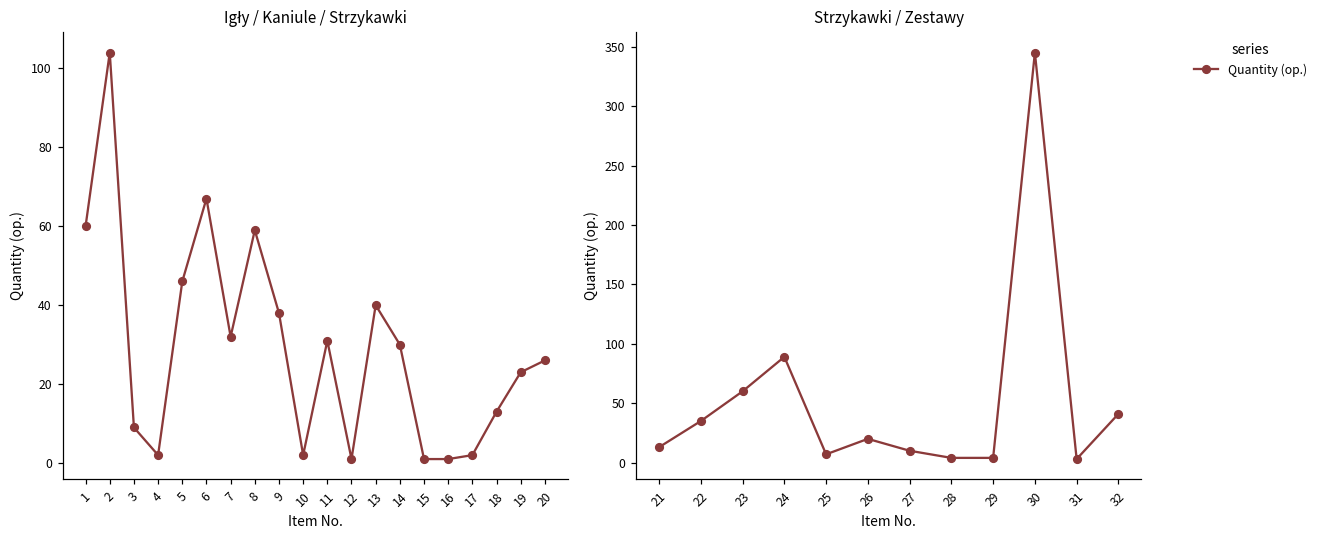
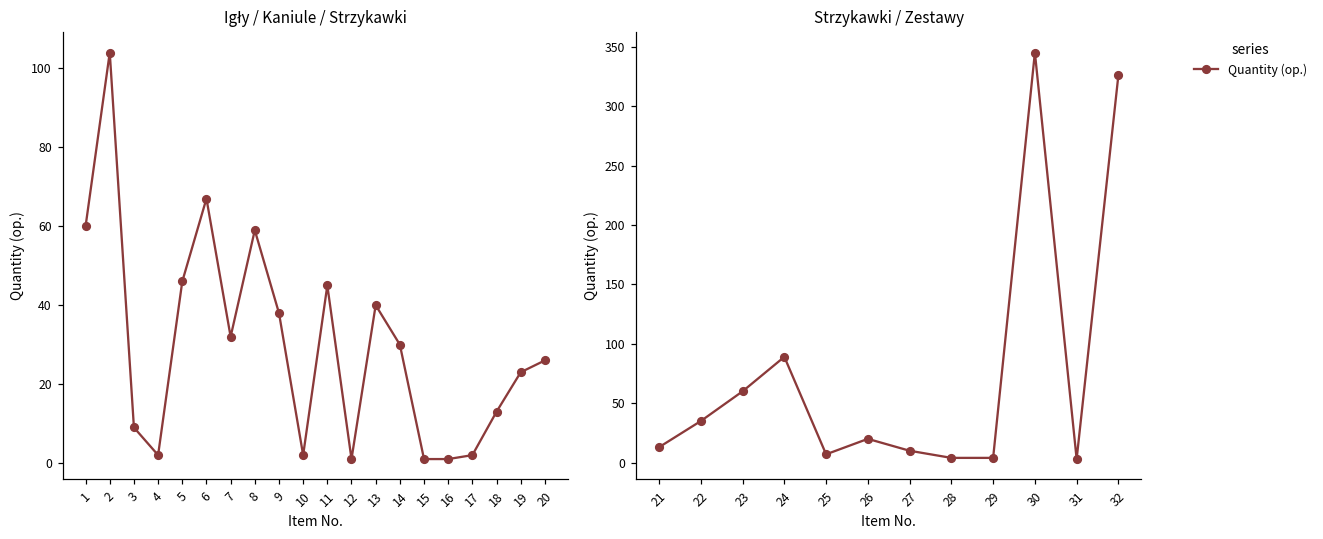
Igły / Kaniule / Strzykawki, 11: 31 -> 45
Strzykawki / Zestawy, 32: 41 -> 326
